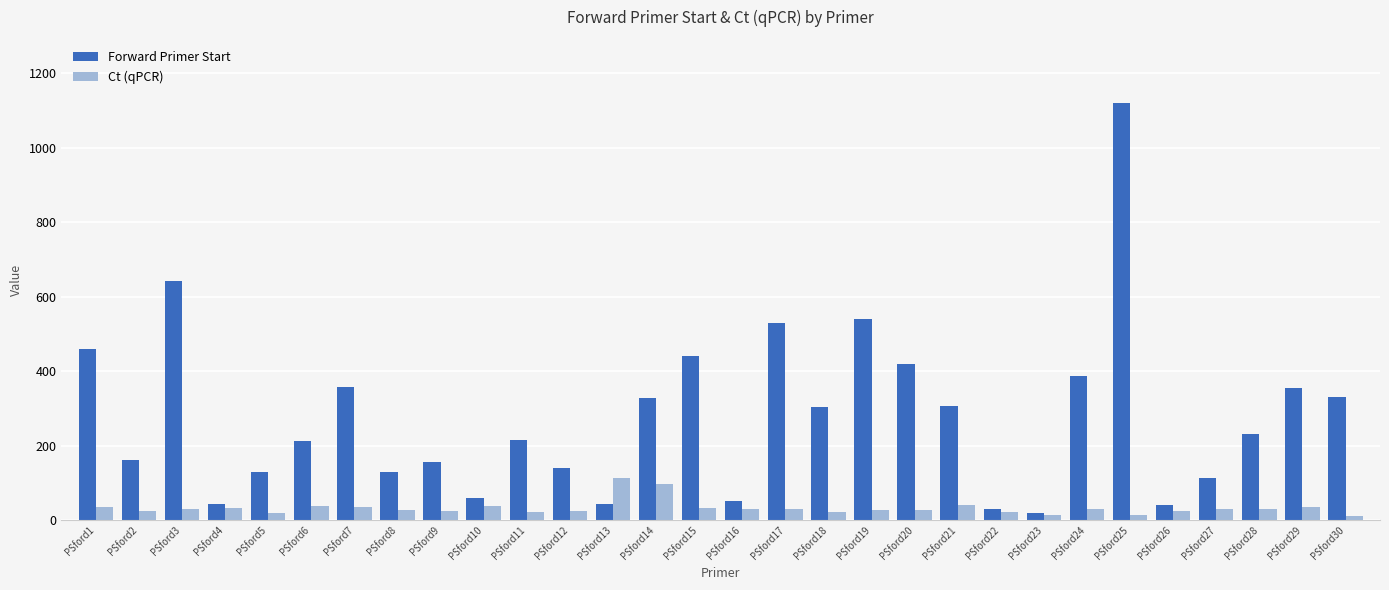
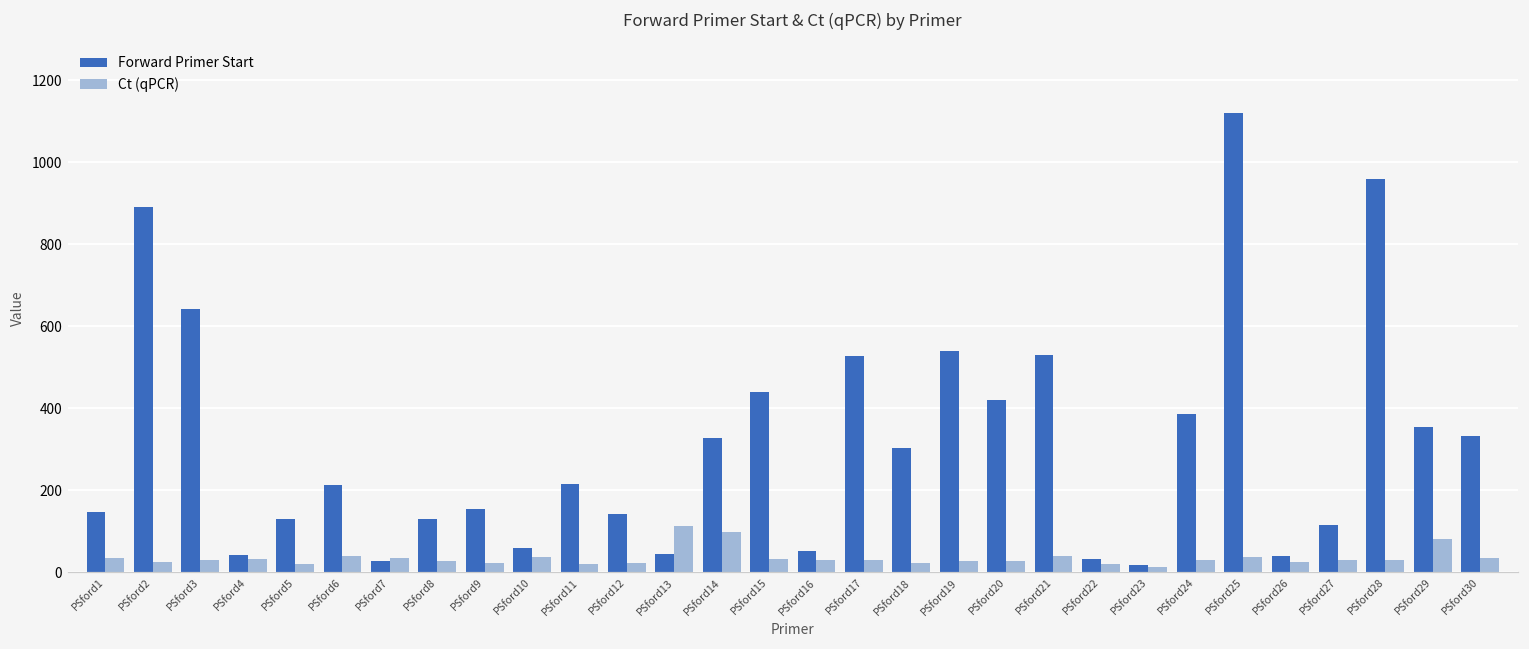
Forward Primer Start, PSford1: 460 -> 150
Forward Primer Start, PSford2: 160 -> 890
Forward Primer Start, PSford7: 360 -> 30
Forward Primer Start, PSford21: 310 -> 530
Ct (qPCR), PSford25: 10 -> 40
Forward Primer Start, PSford28: 230 -> 960
Ct (qPCR), PSford29: 40 -> 80
Ct (qPCR), PSford30: 10 -> 40
